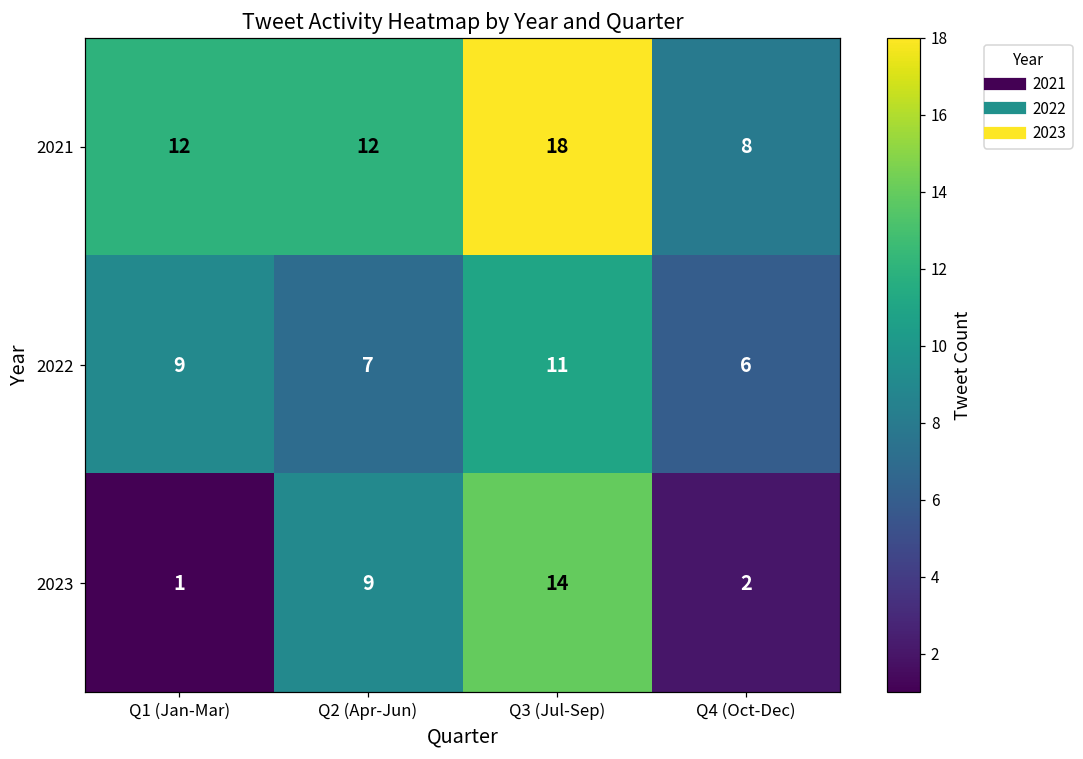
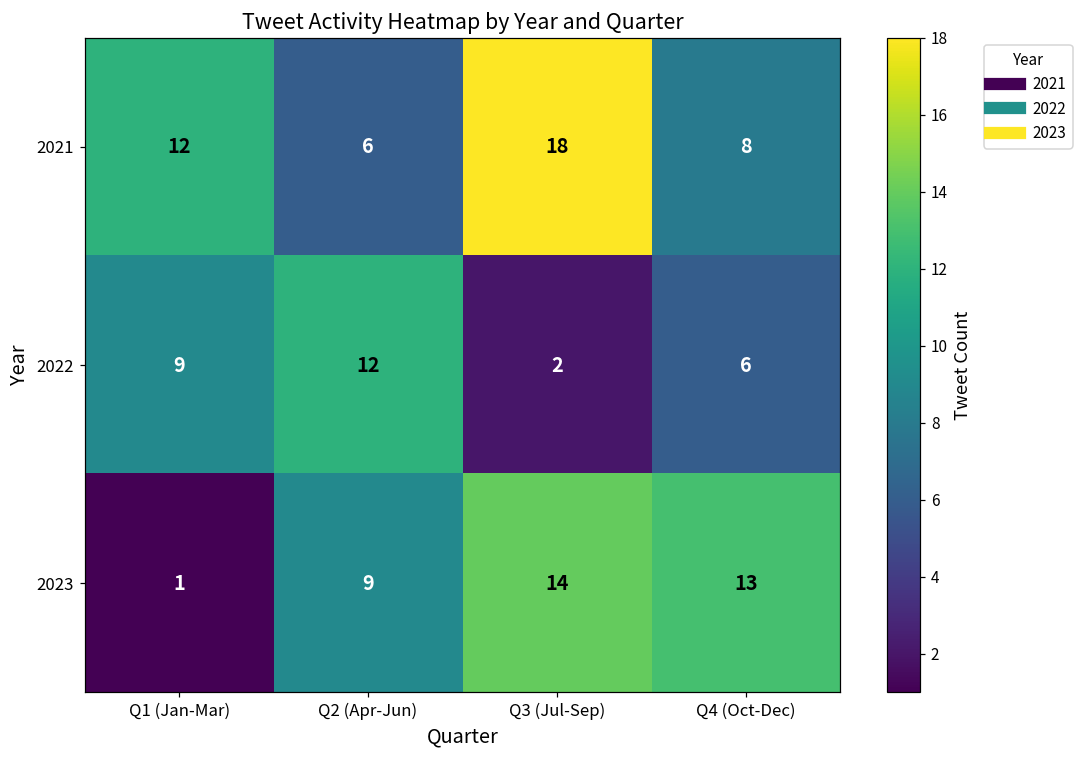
2021, Q2 (Apr-Jun): 12 -> 6
2022, Q2 (Apr-Jun): 7 -> 12
2022, Q3 (Jul-Sep): 11 -> 2
2023, Q4 (Oct-Dec): 2 -> 13
